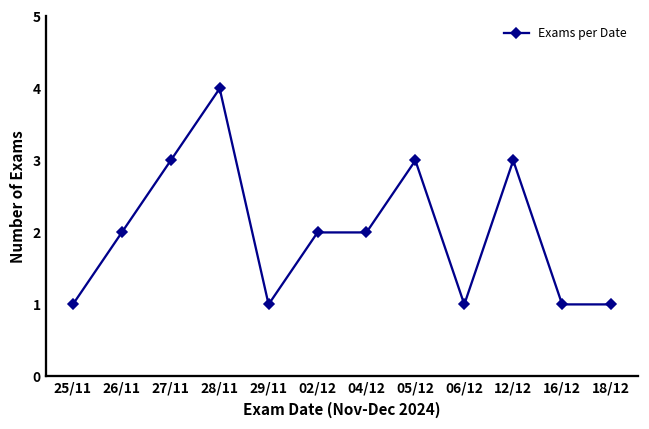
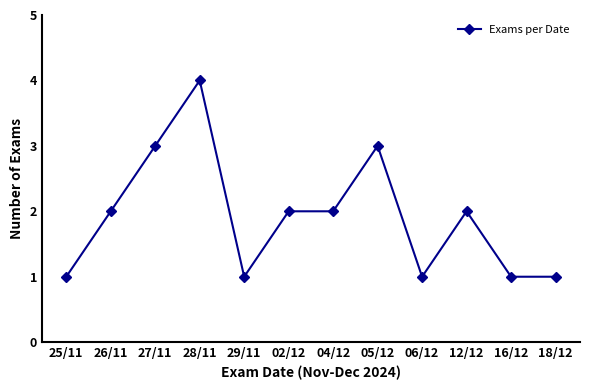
12/12: 3 -> 2
